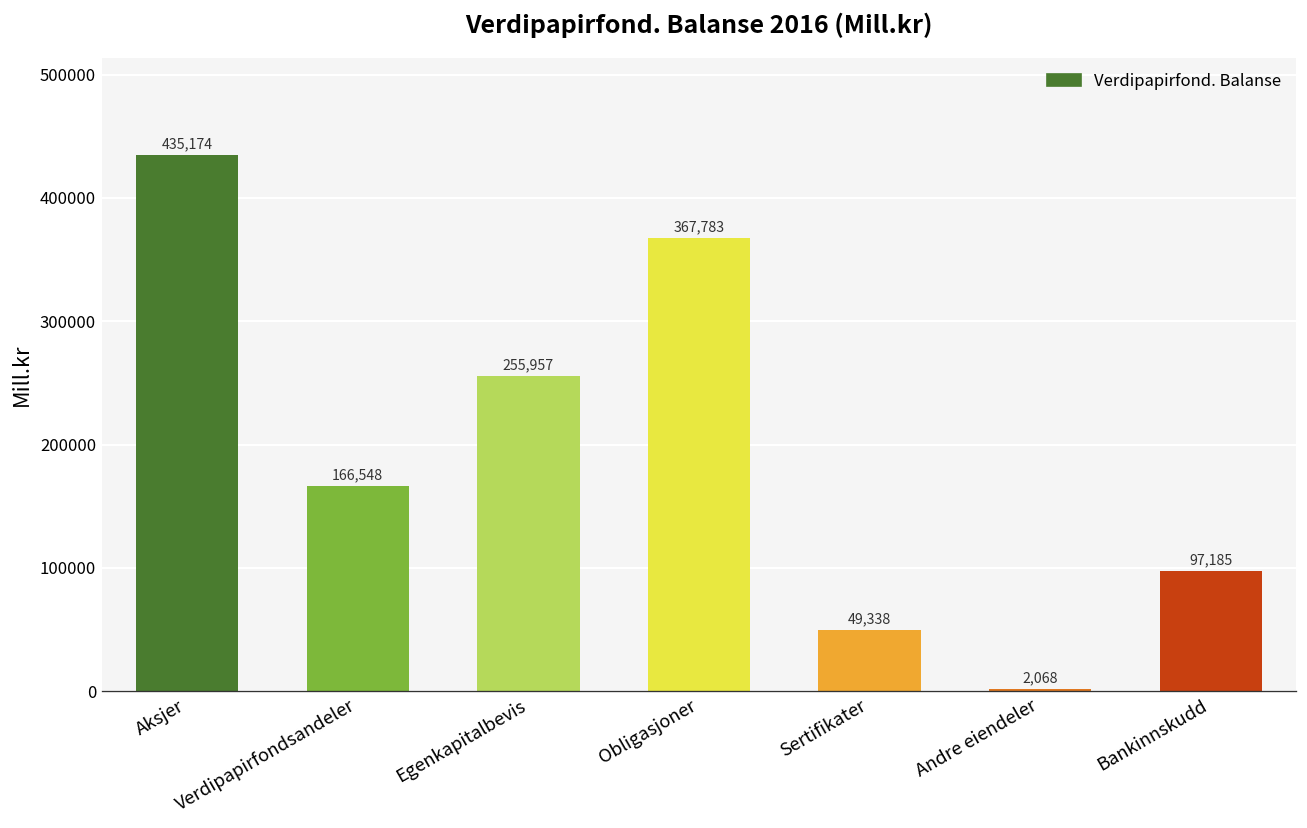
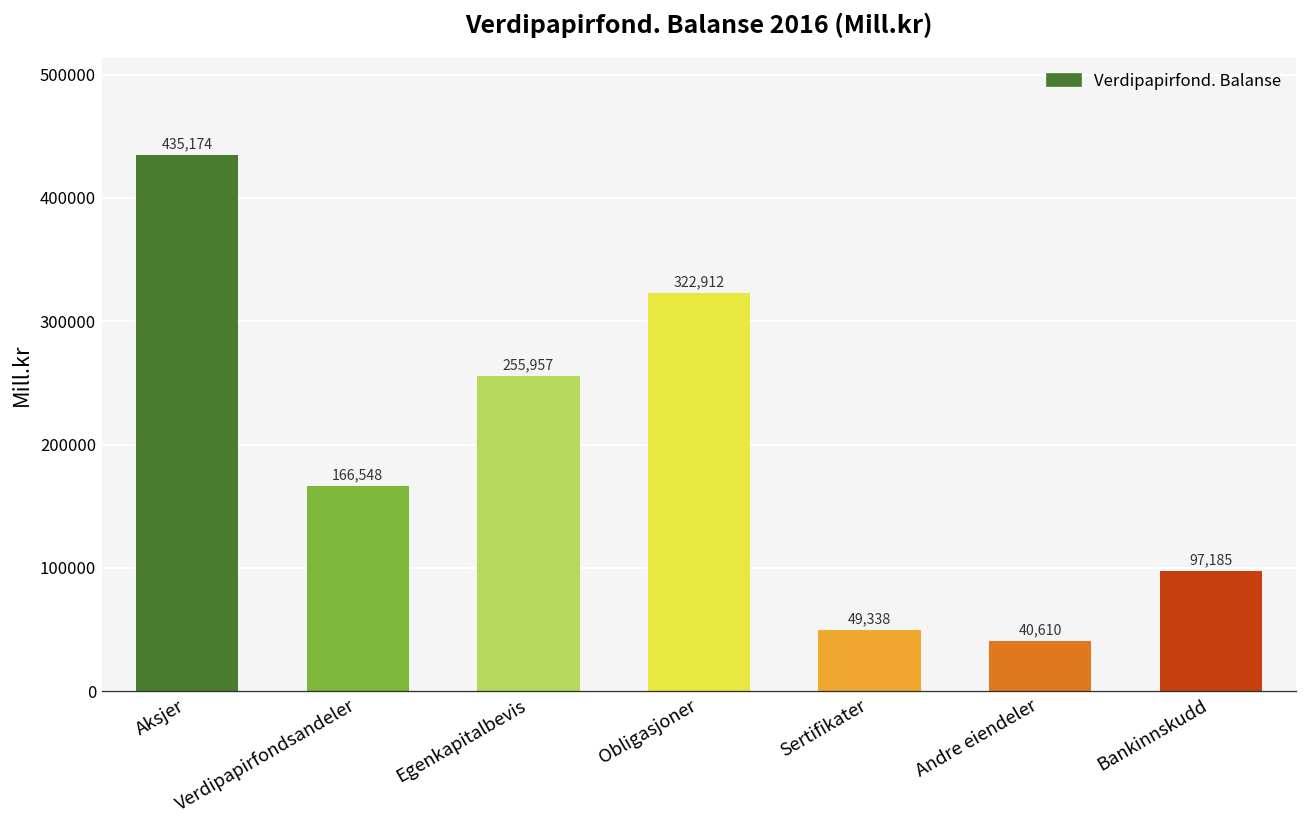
Obligasjoner: 367,783 -> 322,912
Andre eiendeler: 2,068 -> 40,610
